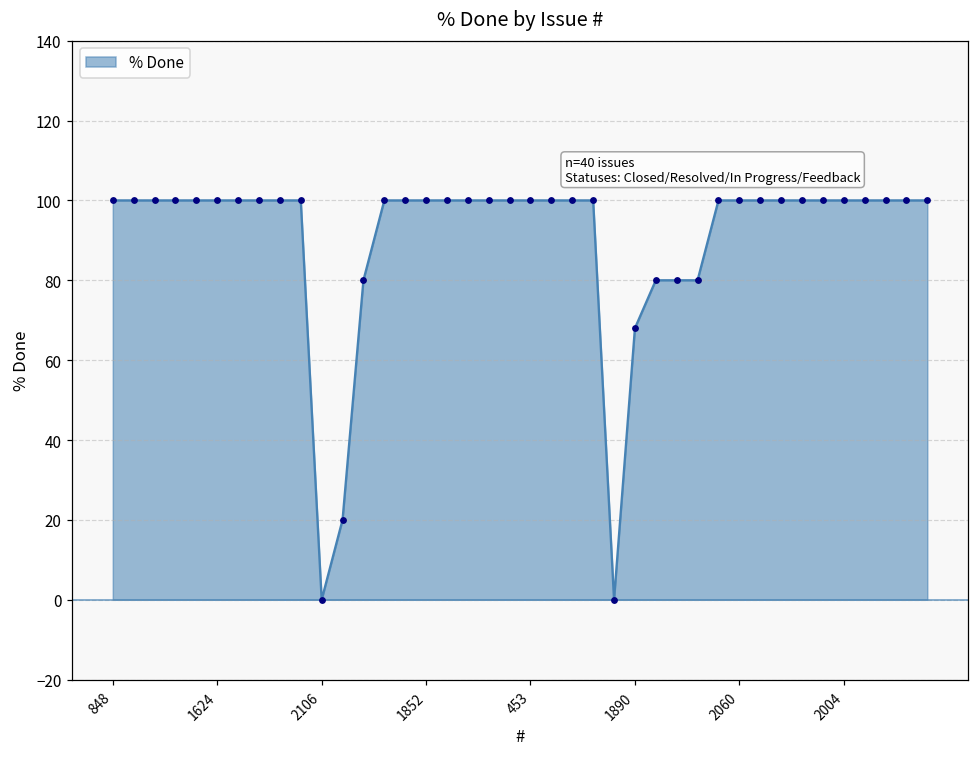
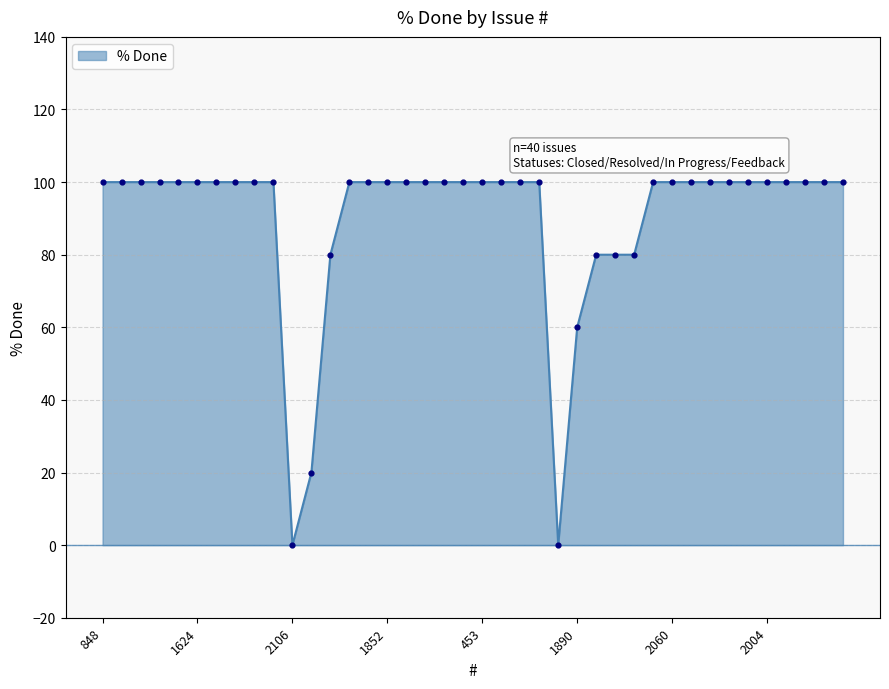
1890: 68 -> 60
